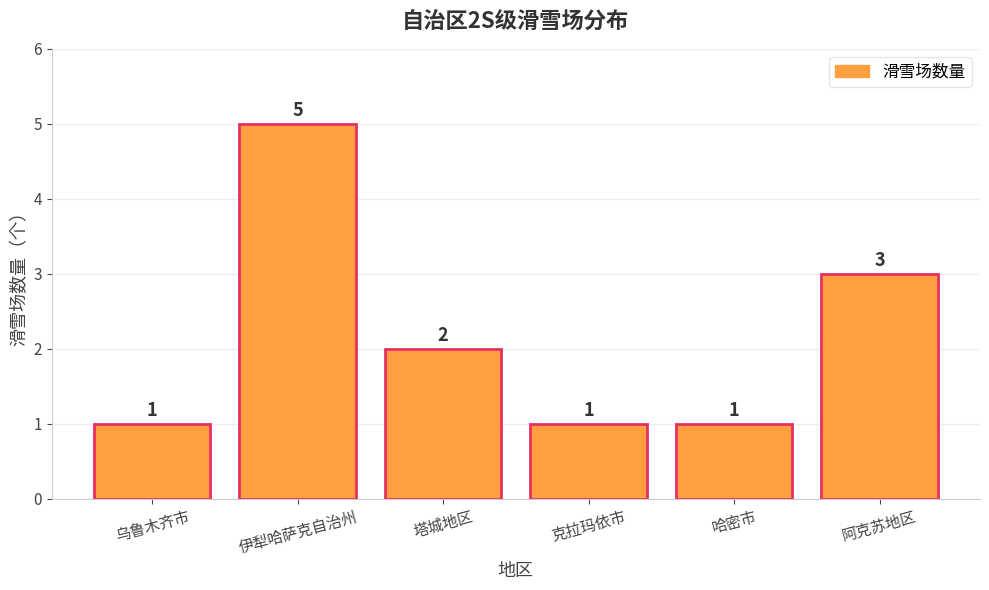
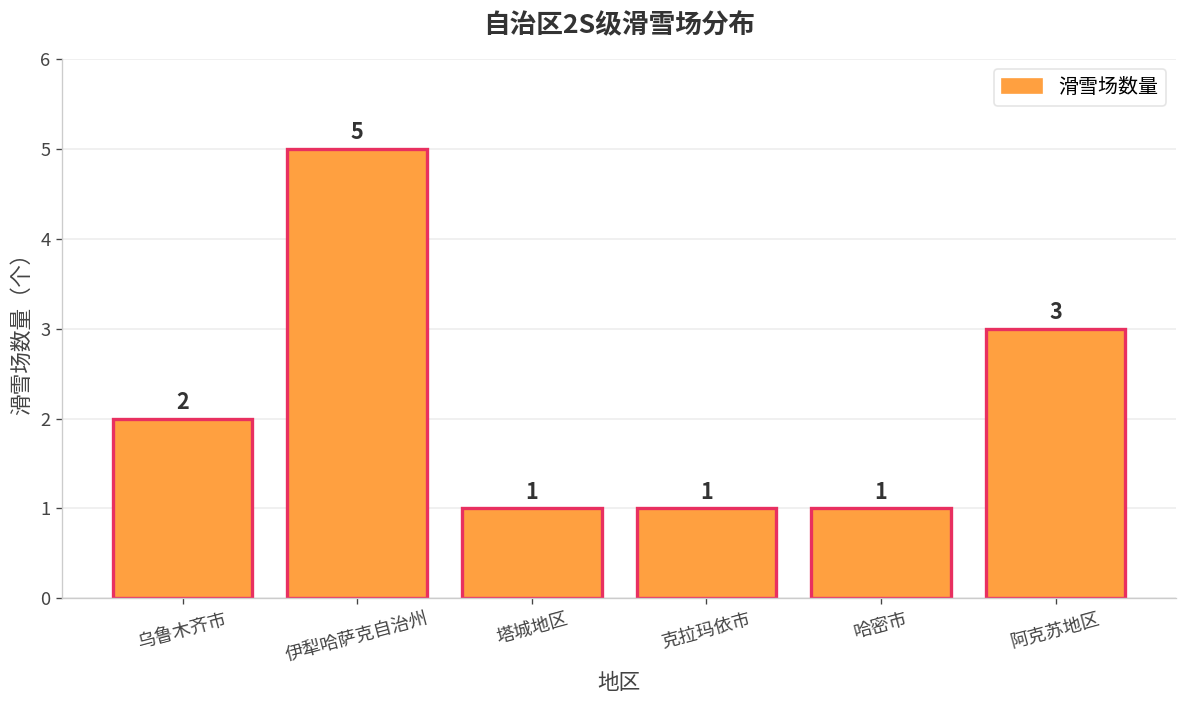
乌鲁木齐市: 1 -> 2
塔城地区: 2 -> 1
